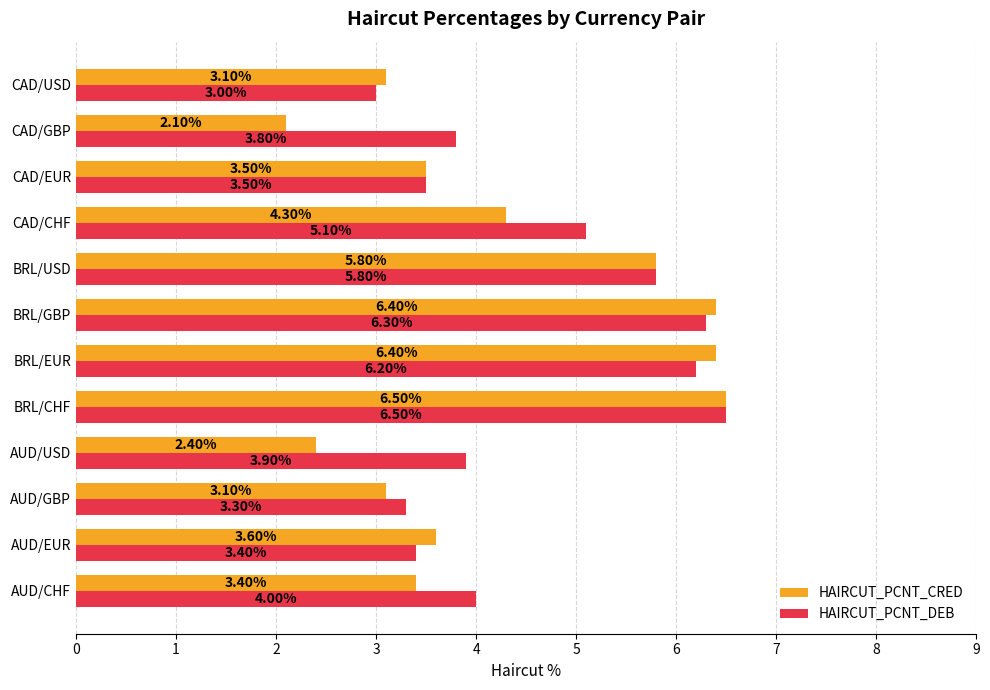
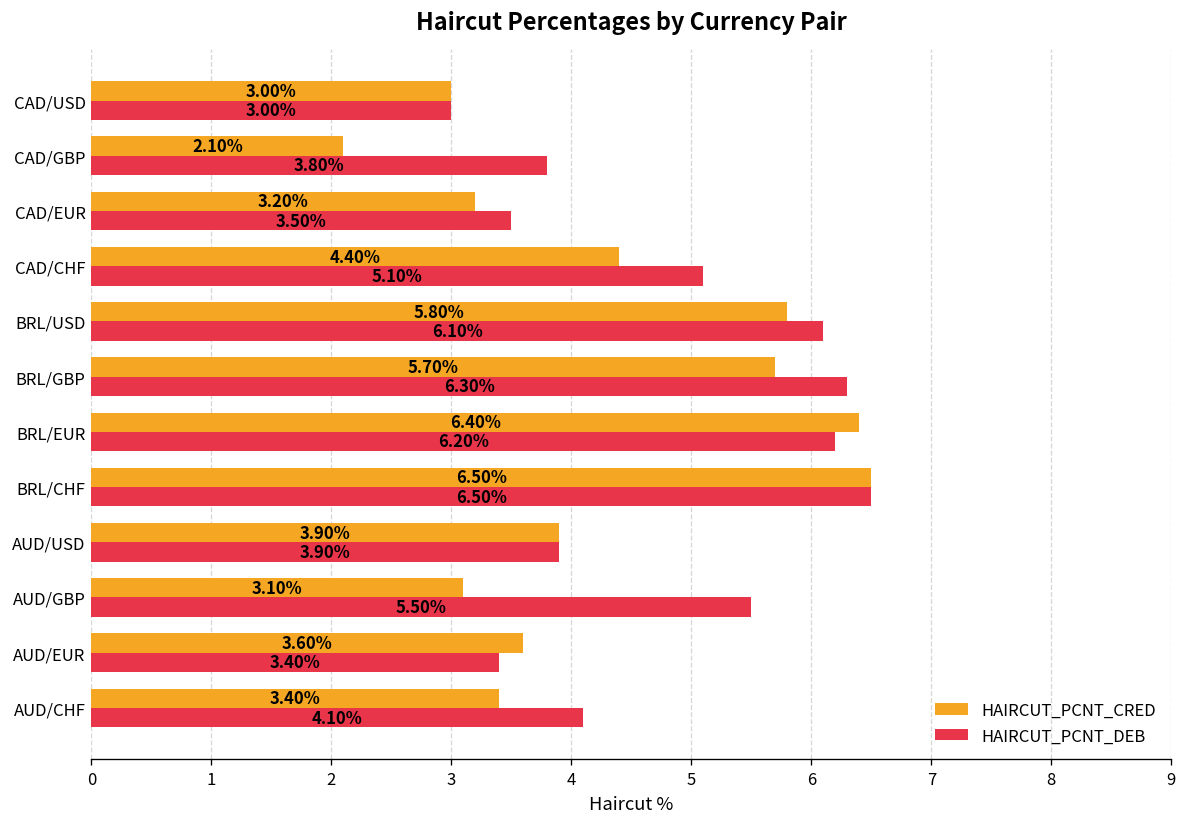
HAIRCUT_PCNT_CRED, CAD/USD: 3.10% -> 3.00%
HAIRCUT_PCNT_CRED, CAD/EUR: 3.50% -> 3.20%
HAIRCUT_PCNT_CRED, CAD/CHF: 4.30% -> 4.40%
HAIRCUT_PCNT_DEB, BRL/USD: 5.80% -> 6.10%
HAIRCUT_PCNT_CRED, BRL/GBP: 6.40% -> 5.70%
HAIRCUT_PCNT_CRED, AUD/USD: 2.40% -> 3.90%
HAIRCUT_PCNT_DEB, AUD/GBP: 3.30% -> 5.50%
HAIRCUT_PCNT_DEB, AUD/CHF: 4.00% -> 4.10%
